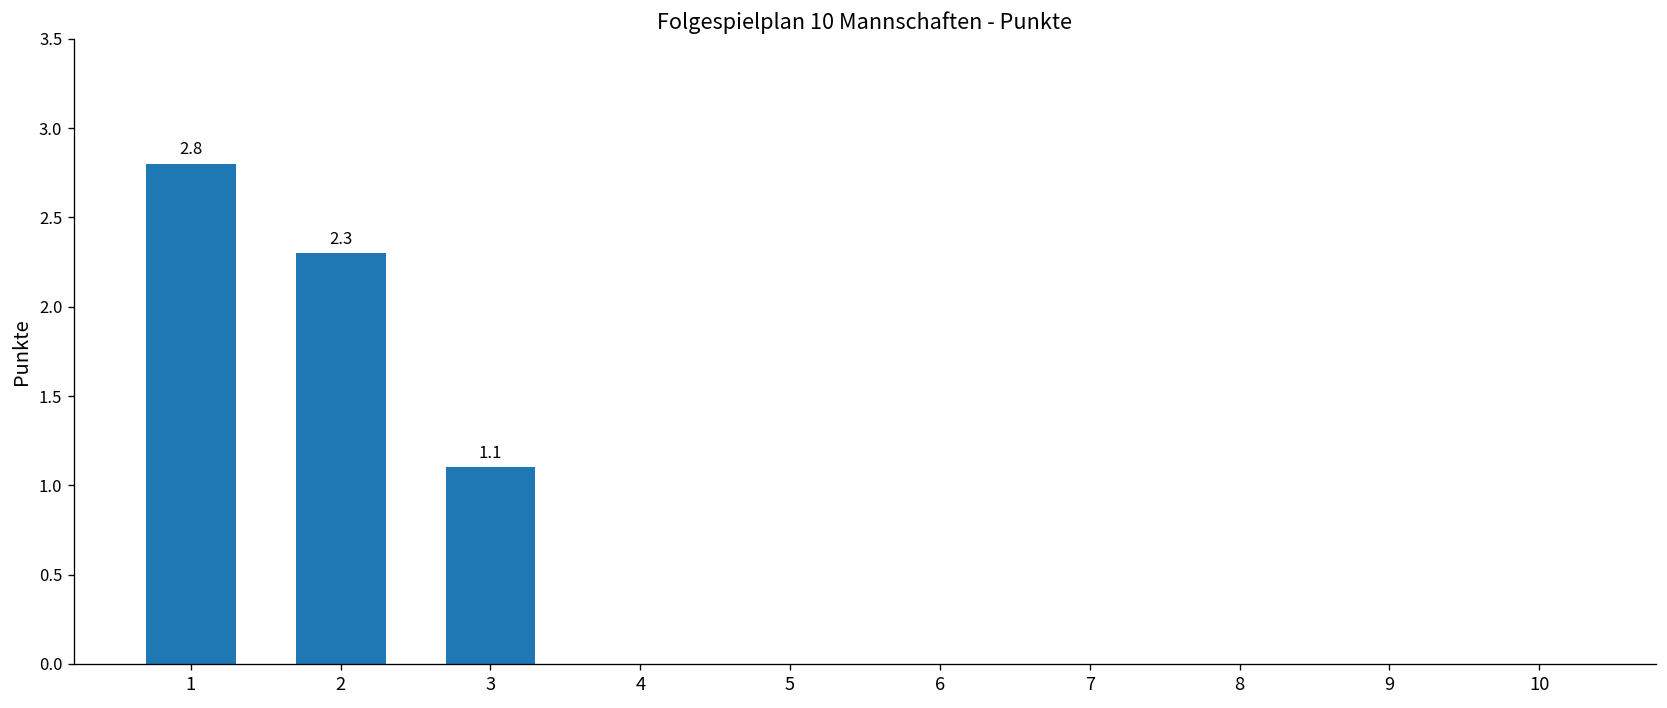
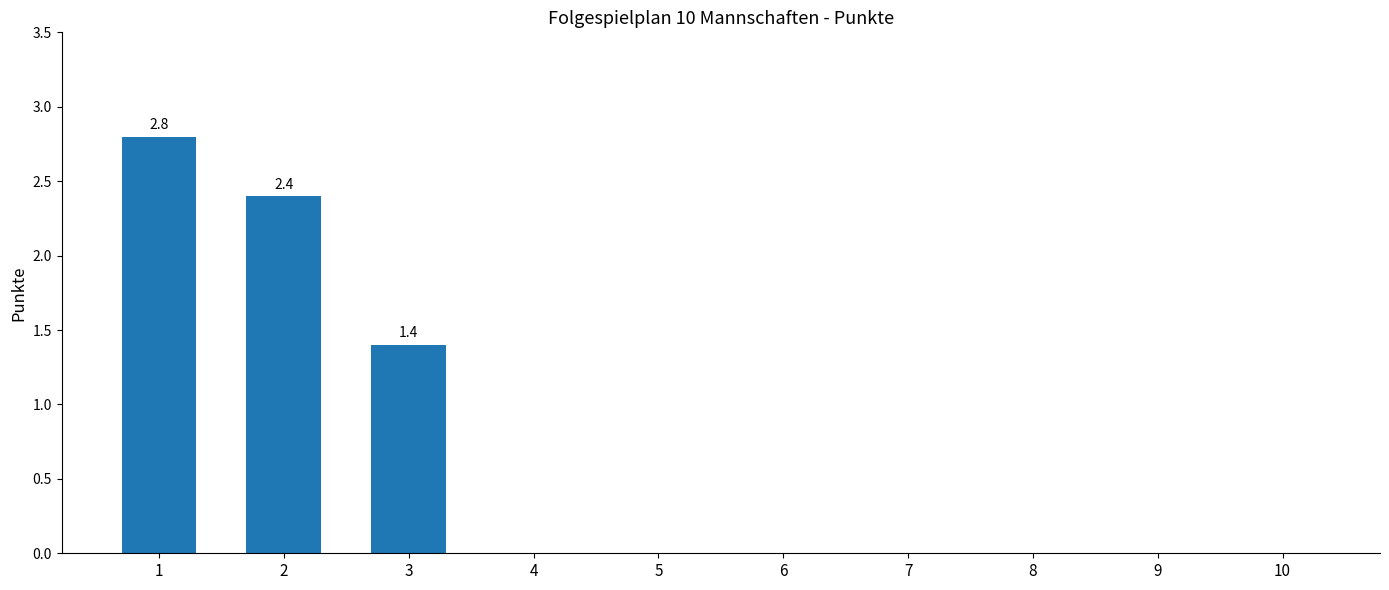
2: 2.3 -> 2.4
3: 1.1 -> 1.4
